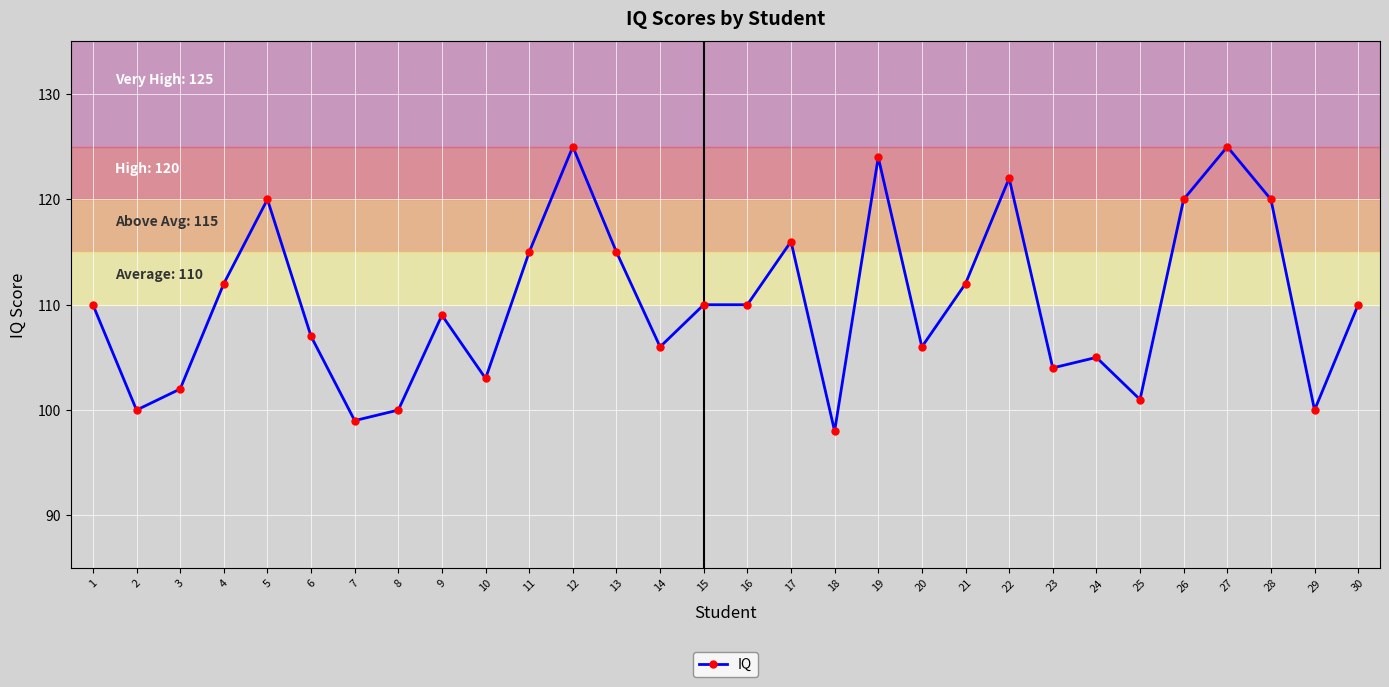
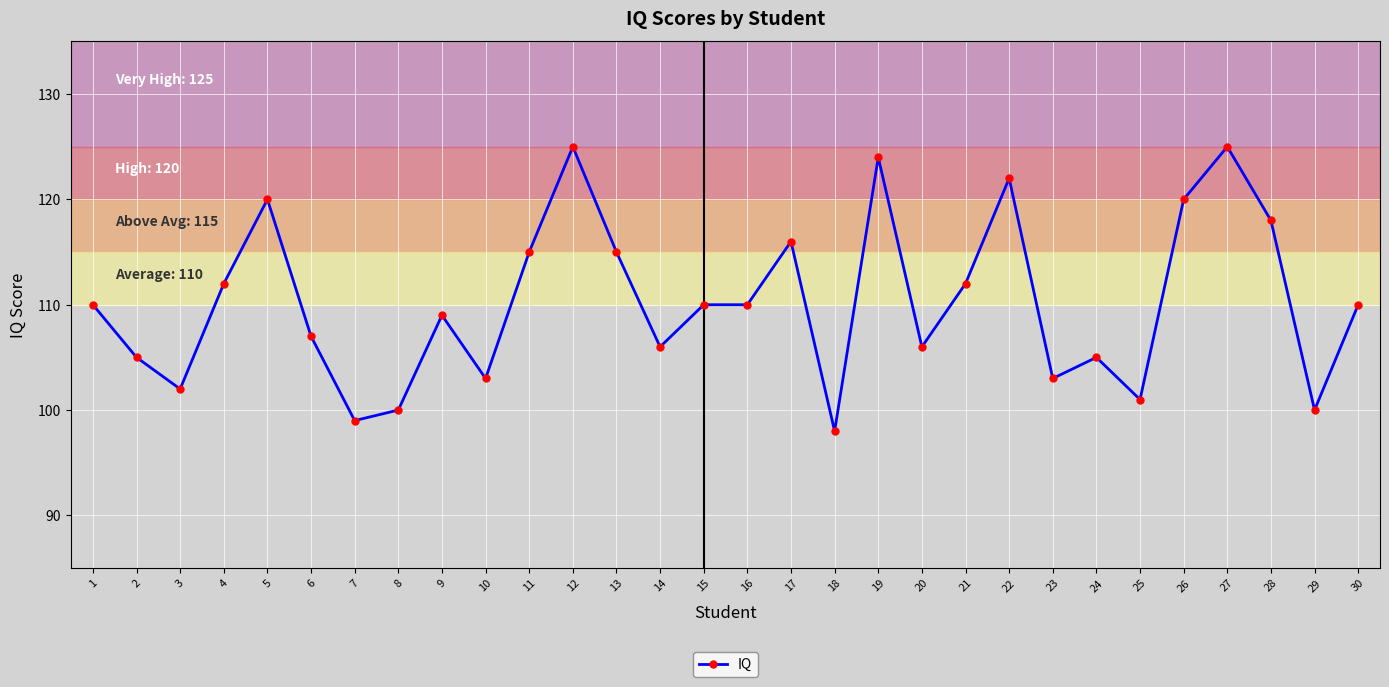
2: 100 -> 105
23: 104 -> 103
28: 120 -> 118
